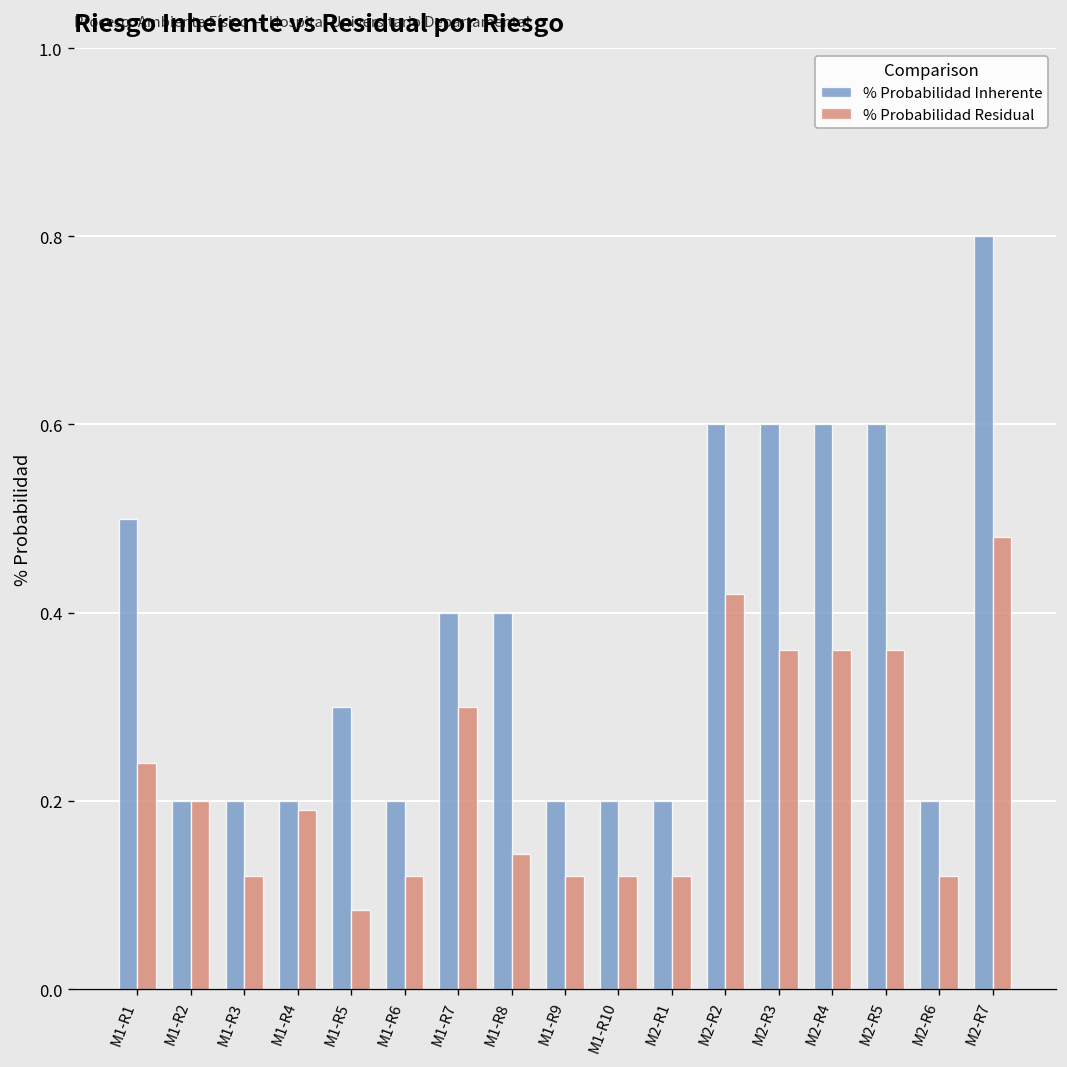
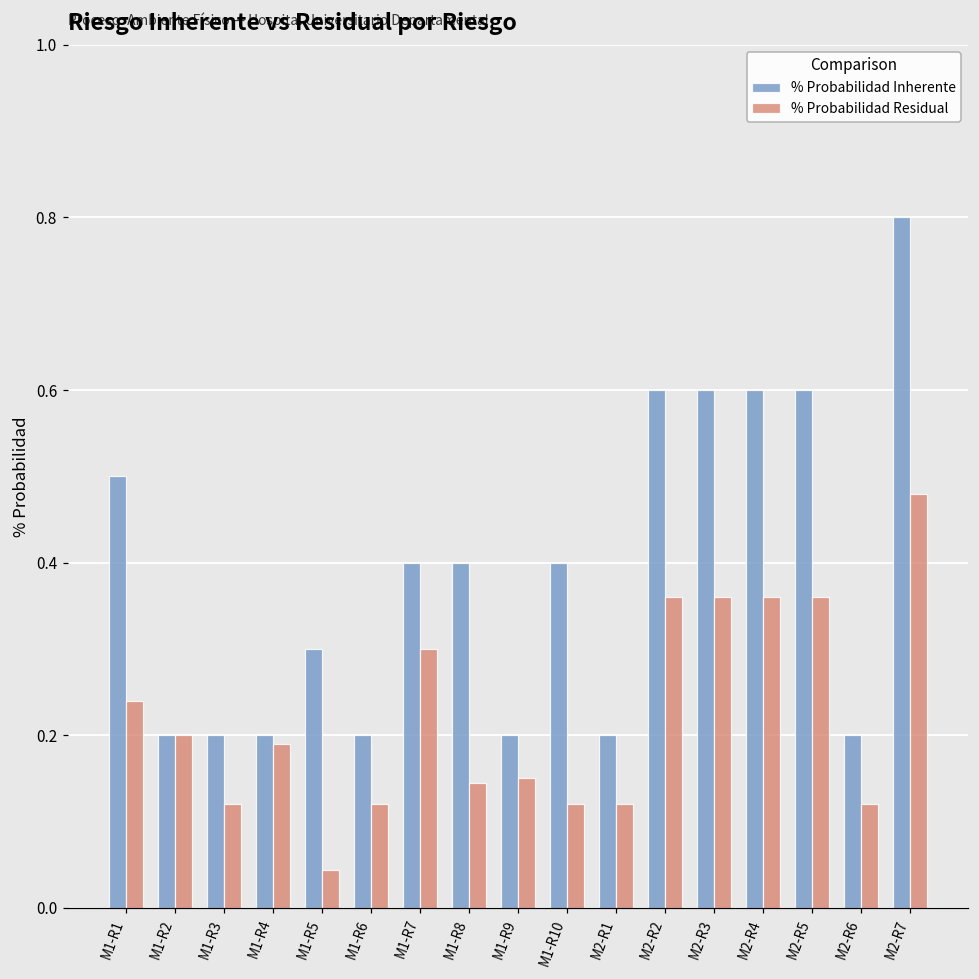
% Probabilidad Residual, M1-R5: 0.08 -> 0.04
% Probabilidad Residual, M1-R9: 0.12 -> 0.15
% Probabilidad Inherente, M1-R10: 0.2 -> 0.4
% Probabilidad Residual, M2-R2: 0.42 -> 0.36
